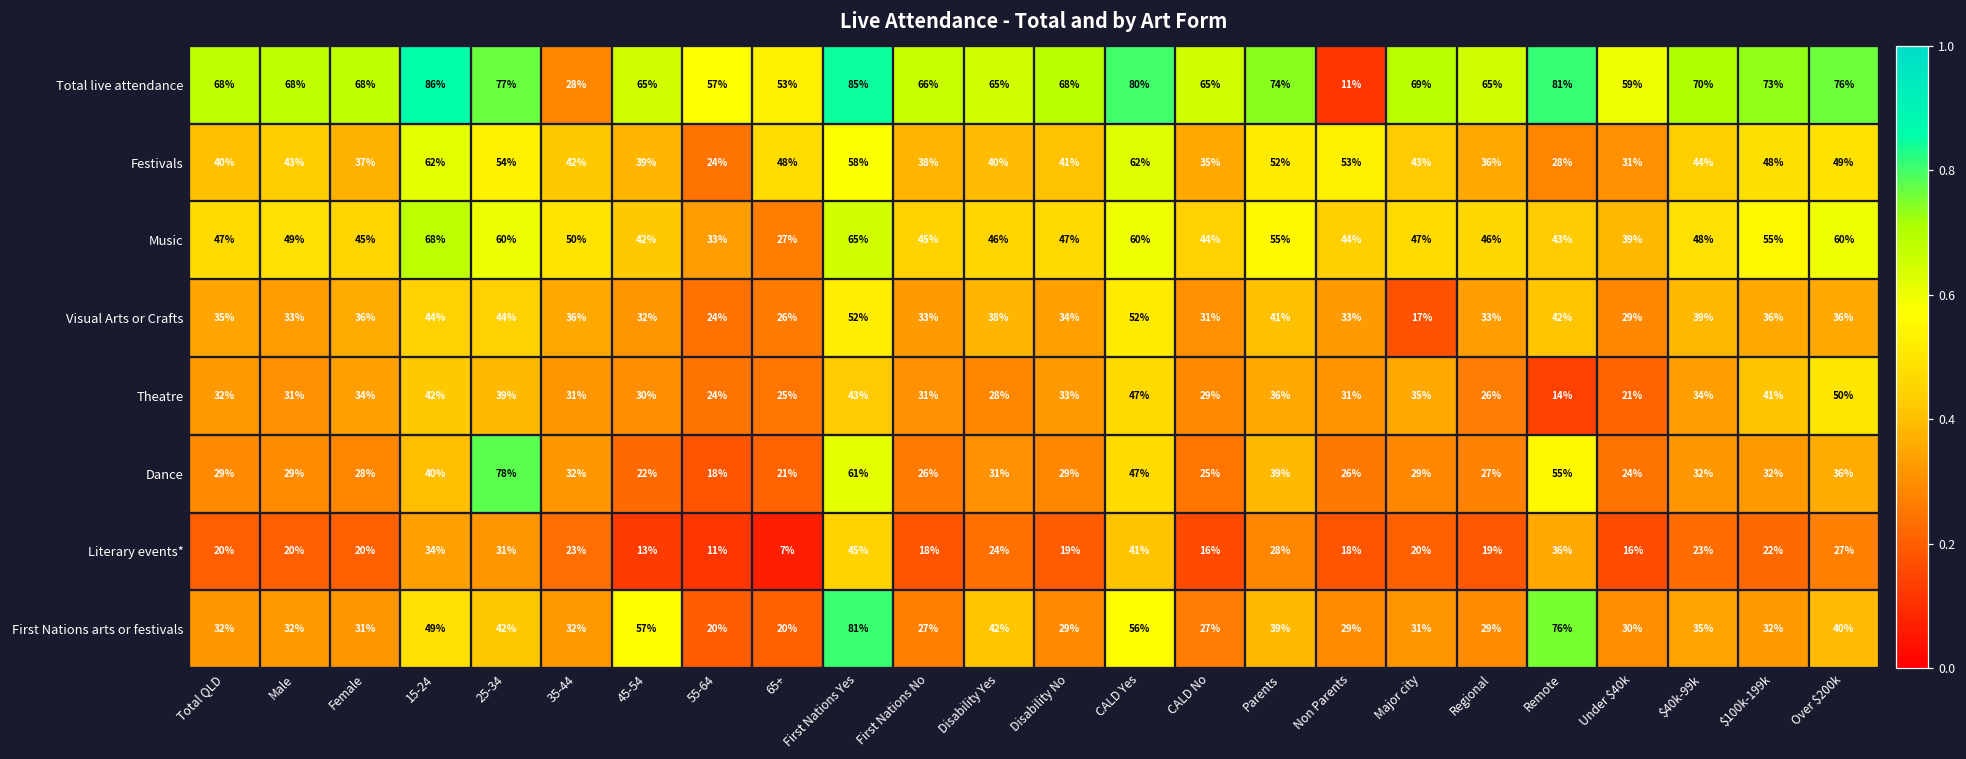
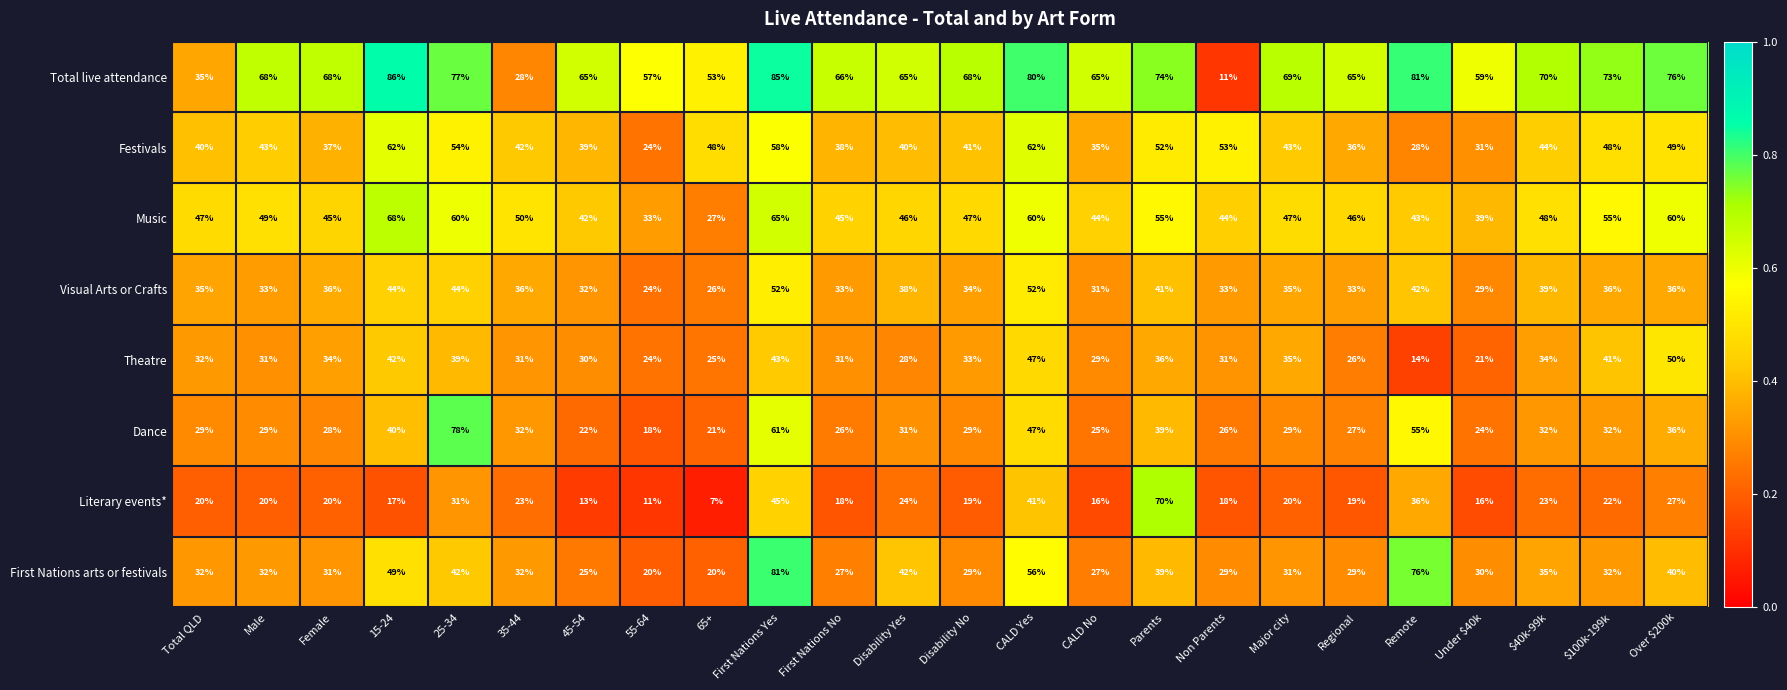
Total live attendance, Total QLD: 68% -> 35%
Visual Arts or Crafts, Major city: 17% -> 35%
Literary events*, 15-24: 34% -> 17%
Literary events*, Parents: 28% -> 70%
First Nations arts or festivals, 45-54: 57% -> 25%
